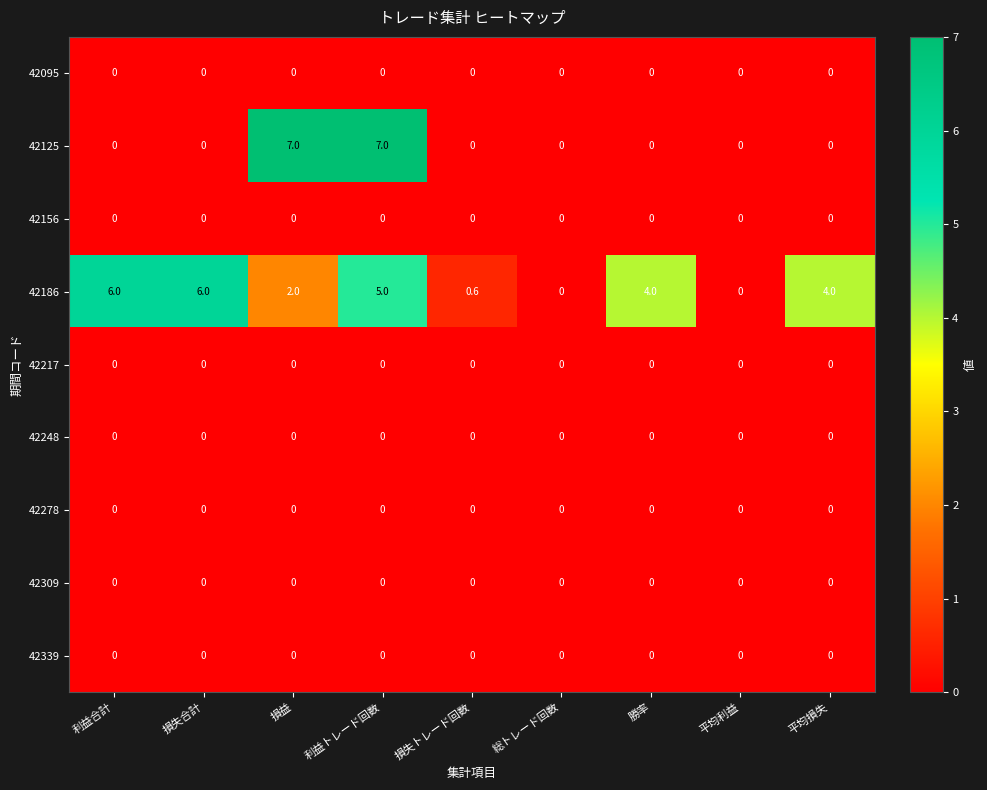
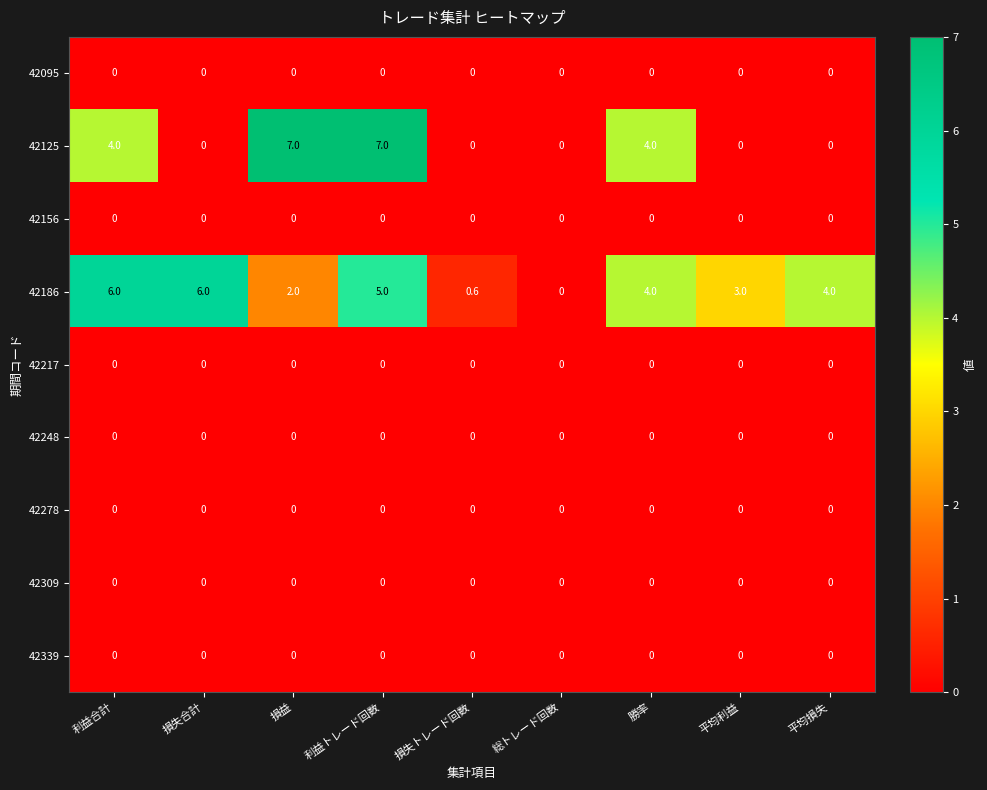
42125, 利益合計: 0 -> 4.0
42125, 勝率: 0 -> 4.0
42186, 平均利益: 0 -> 3.0
